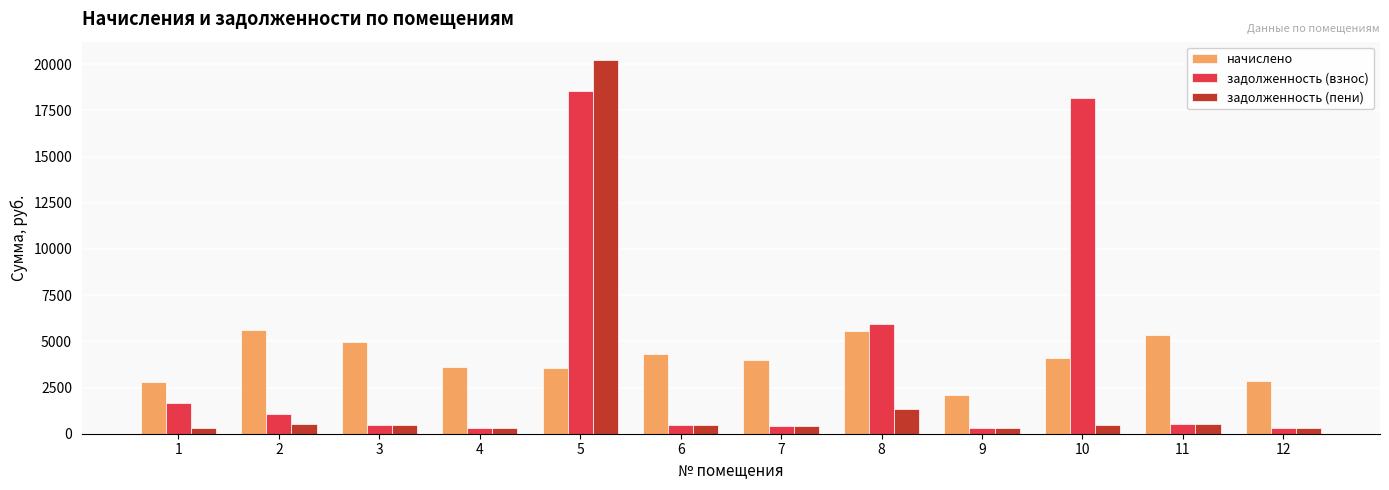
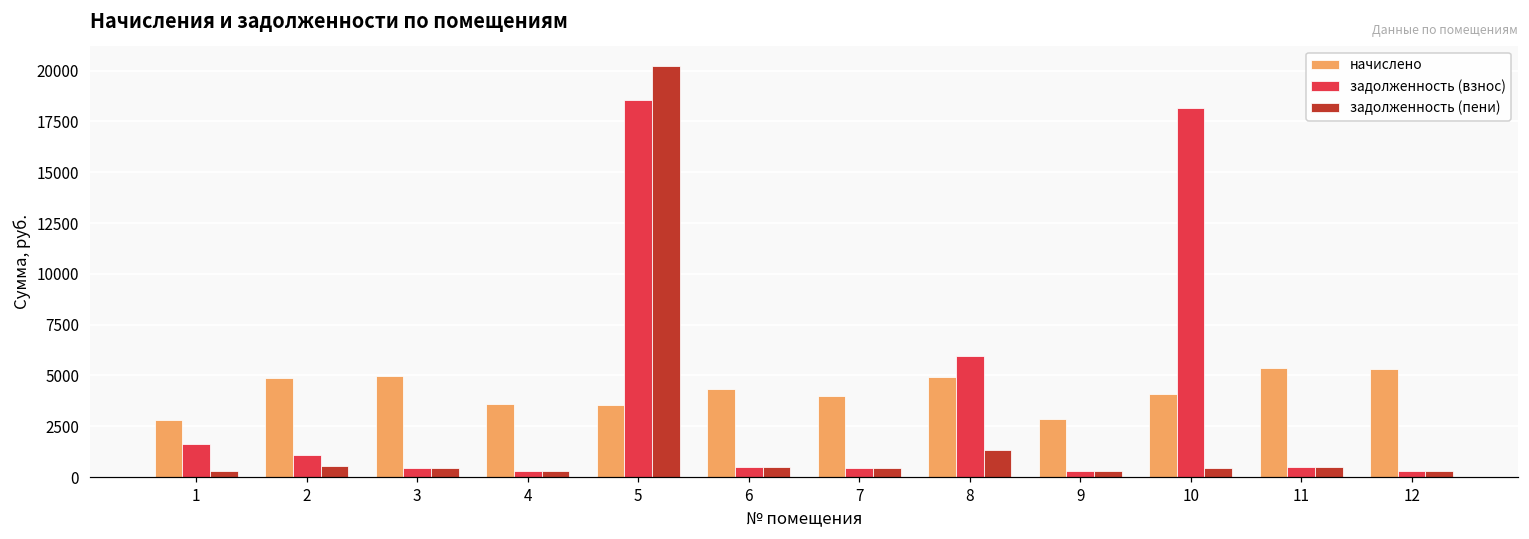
начислено, 2: 5600 -> 4900
начислено, 8: 5600 -> 4900
начислено, 9: 2100 -> 2900
начислено, 12: 2800 -> 5300
